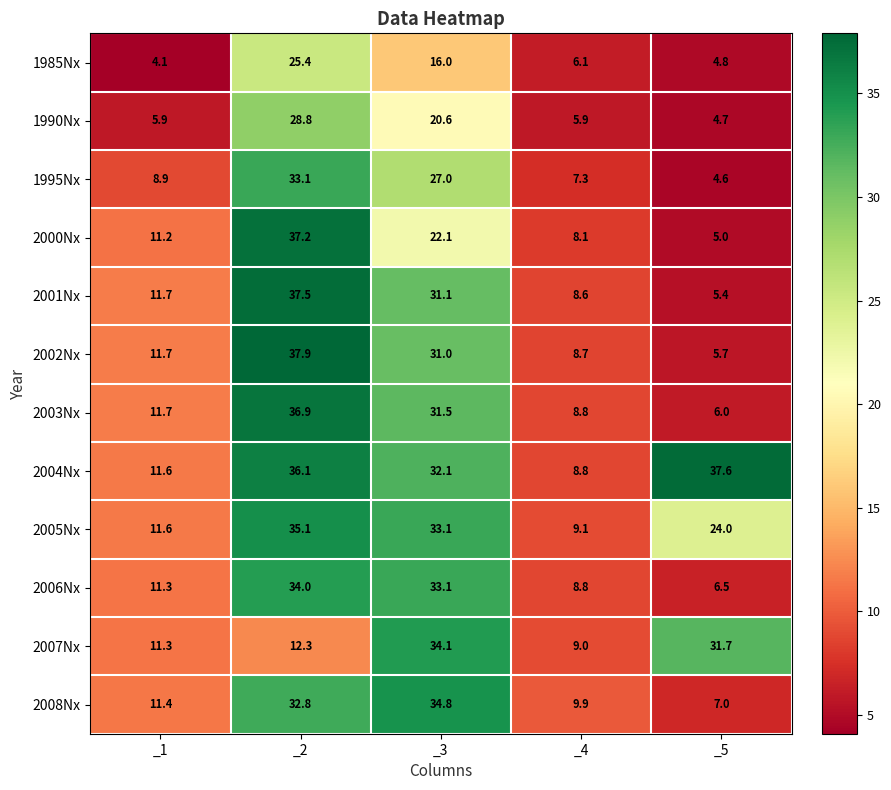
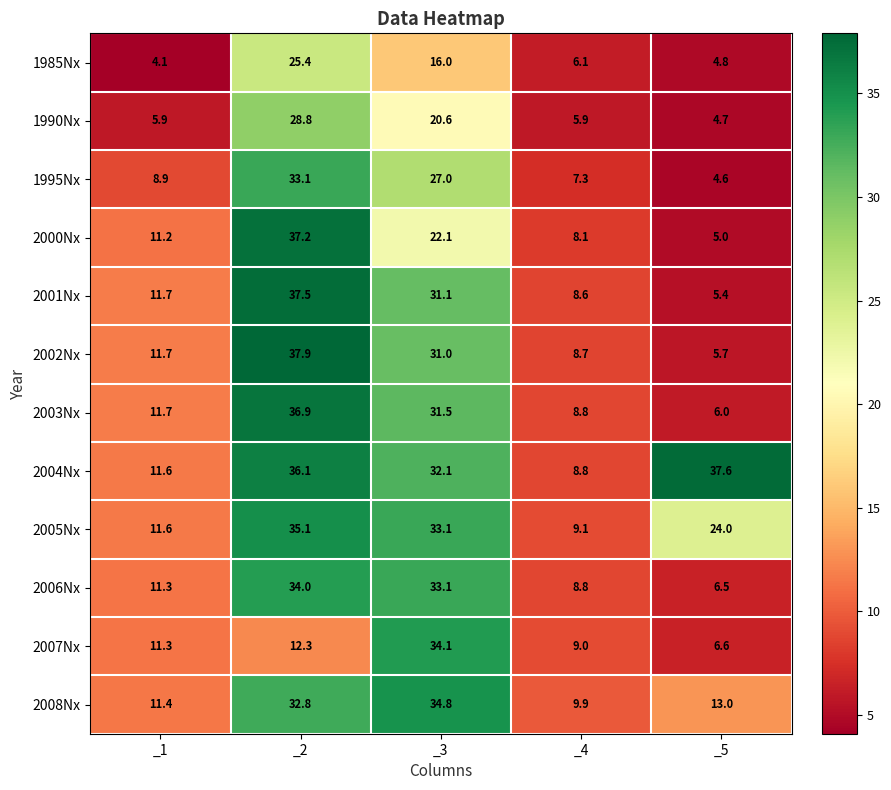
2007Nx, _5: 31.7 -> 6.6
2008Nx, _5: 7.0 -> 13.0
